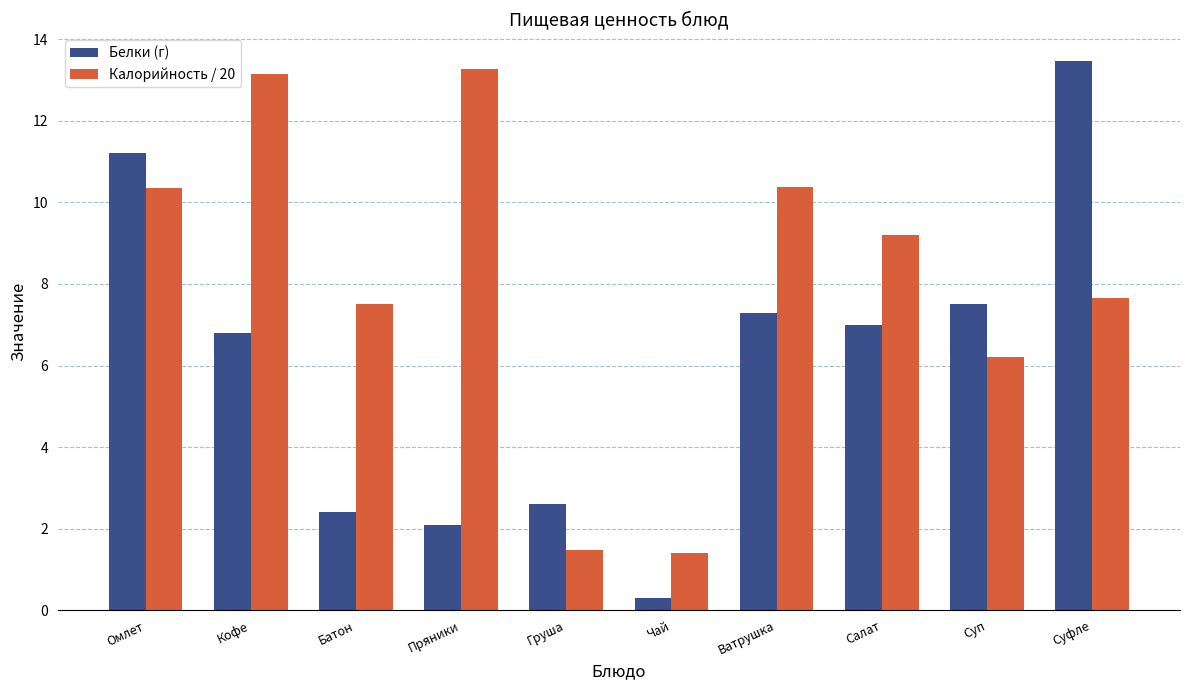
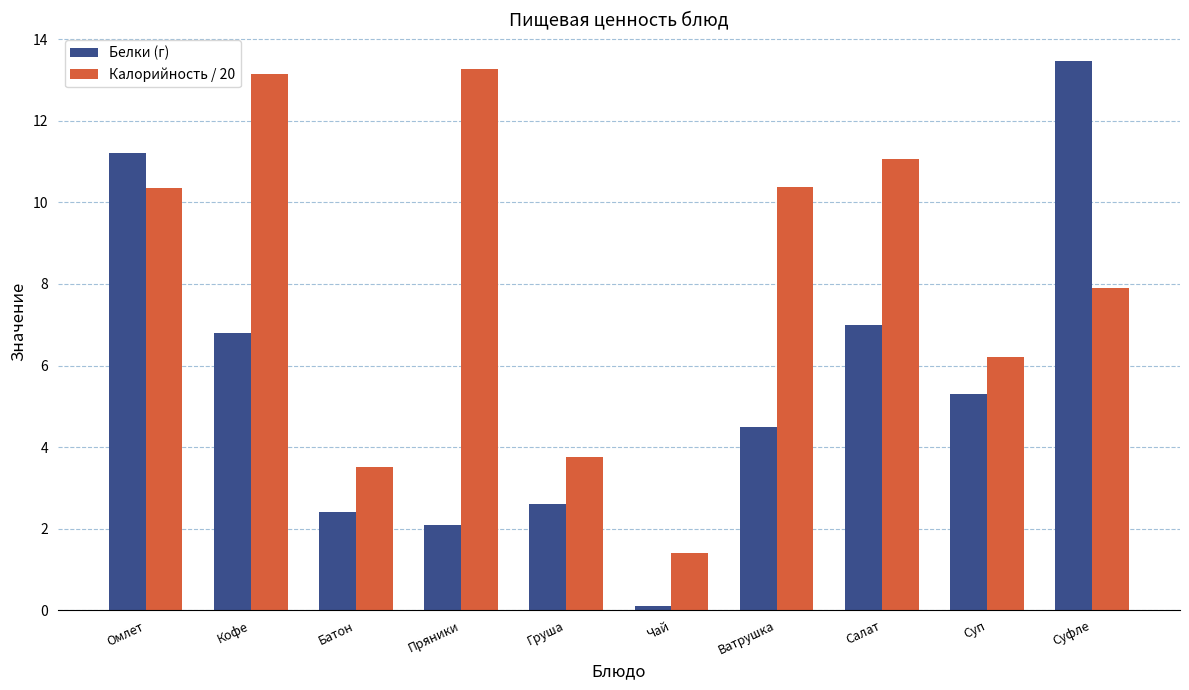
Калорийность / 20, Батон: 7.5 -> 3.5
Калорийность / 20, Груша: 1.5 -> 3.8
Белки (г), Чай: 0.3 -> 0.1
Белки (г), Ватрушка: 7.3 -> 4.5
Калорийность / 20, Салат: 9.2 -> 11.1
Белки (г), Суп: 7.5 -> 5.3
Калорийность / 20, Суфле: 7.7 -> 7.9
